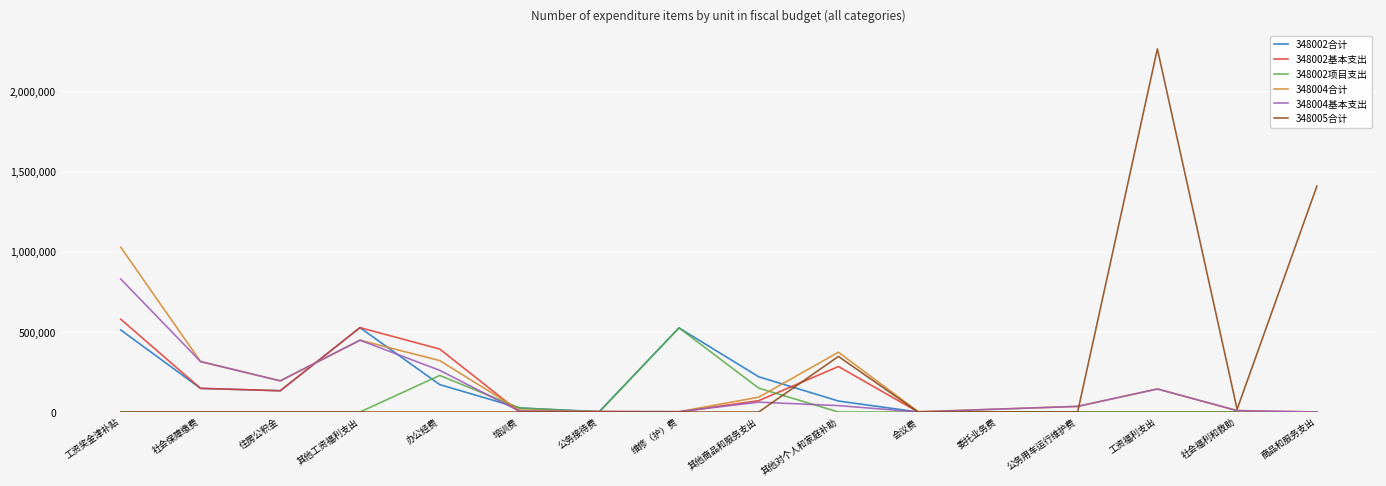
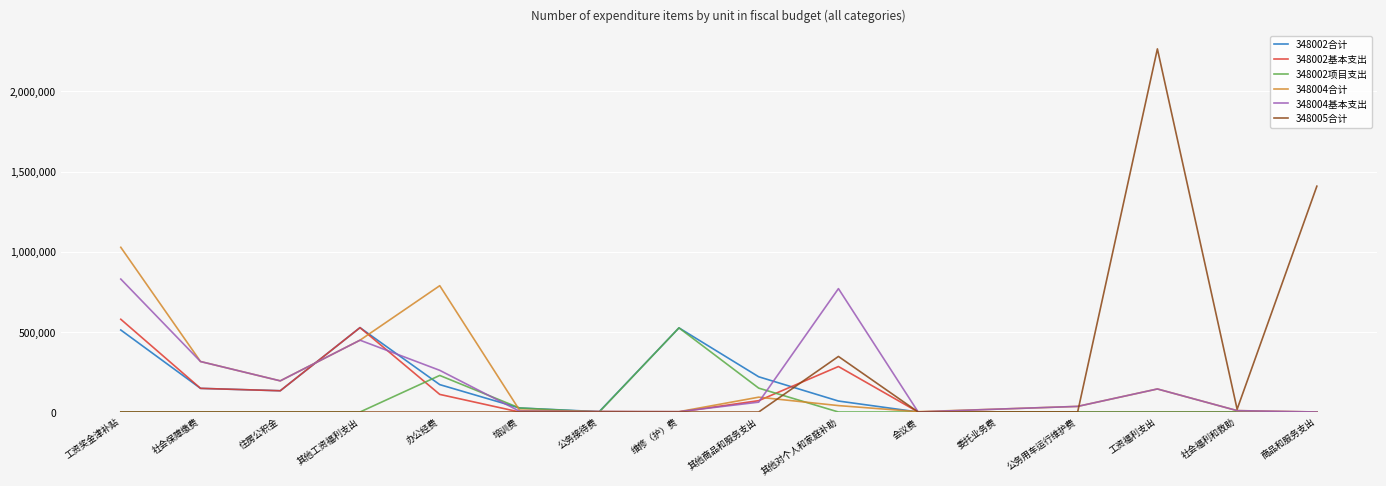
348002基本支出, 办公经费: 390,000 -> 110,000
348004合计, 办公经费: 320,000 -> 790,000
348004合计, 其他对个人和家庭补助: 370,000 -> 40,000
348004基本支出, 其他对个人和家庭补助: 40,000 -> 770,000
